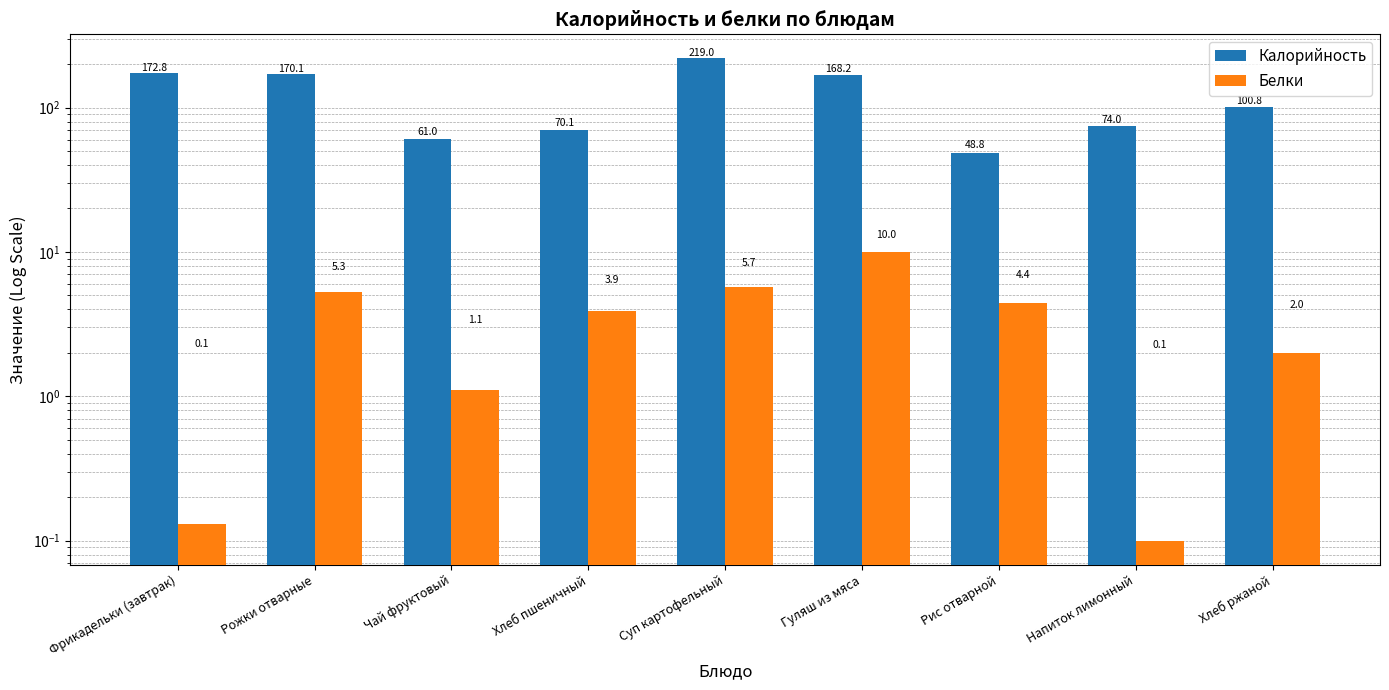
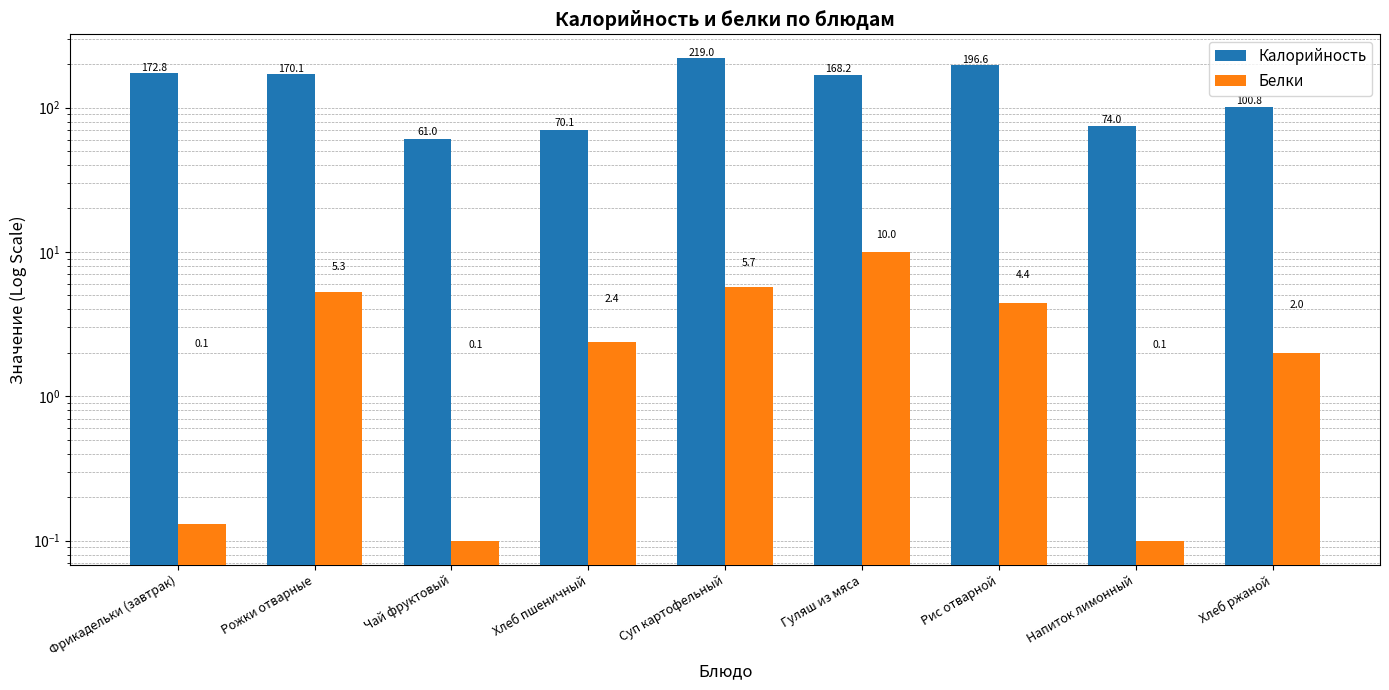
Белки, Чай фруктовый: 1.1 -> 0.1
Белки, Хлеб пшеничный: 3.9 -> 2.4
Калорийность, Рис отварной: 48.8 -> 196.6
